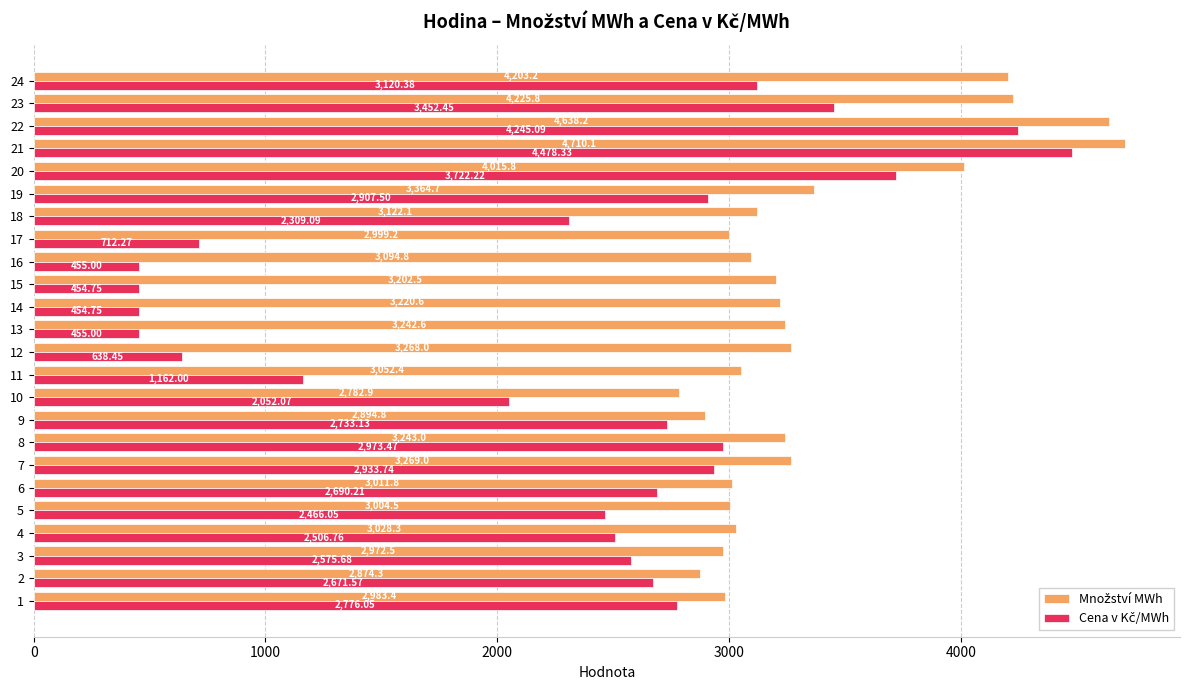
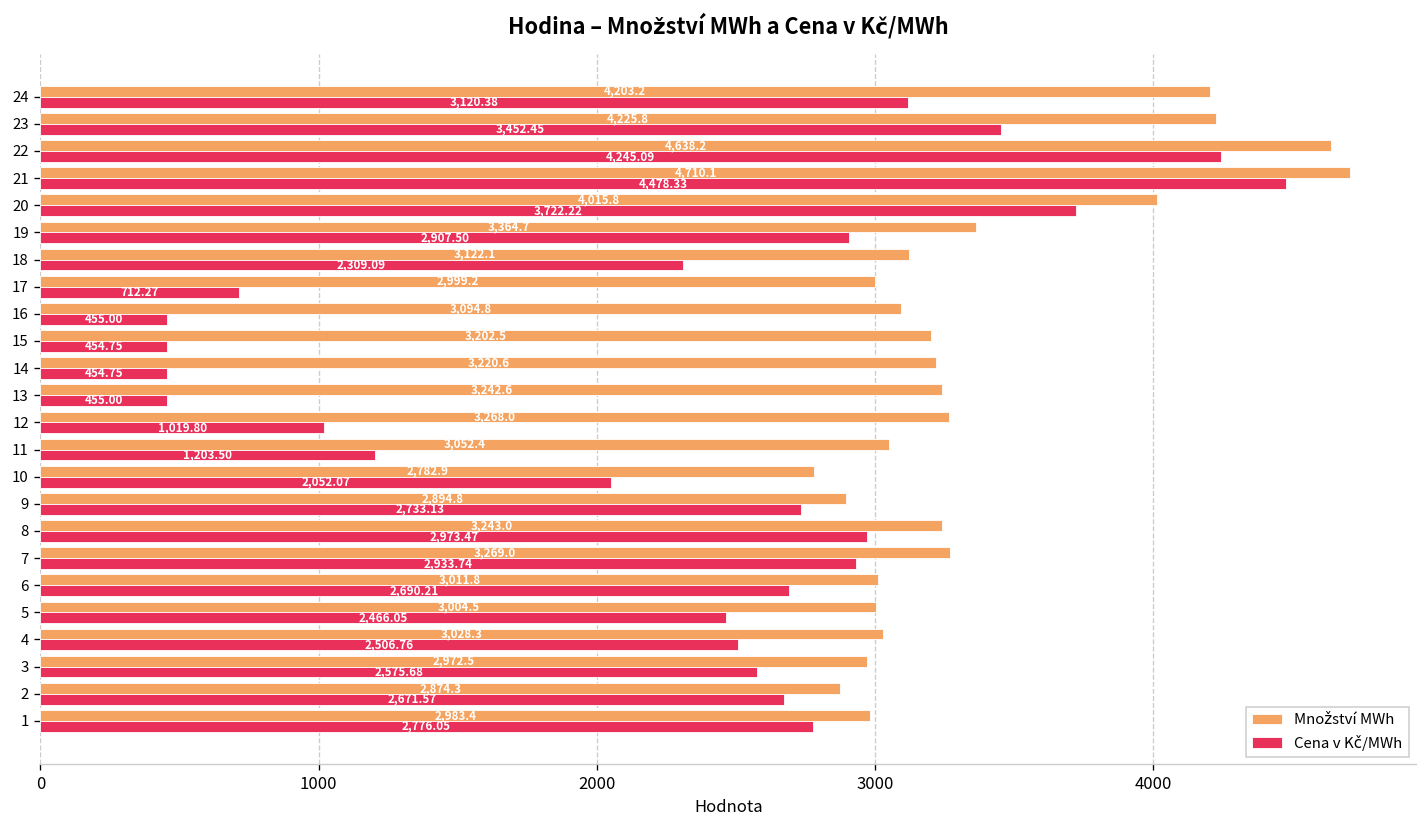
Cena v Kč/MWh, 12: 638.45 -> 1,019.80
Cena v Kč/MWh, 11: 1,162.00 -> 1,203.50
